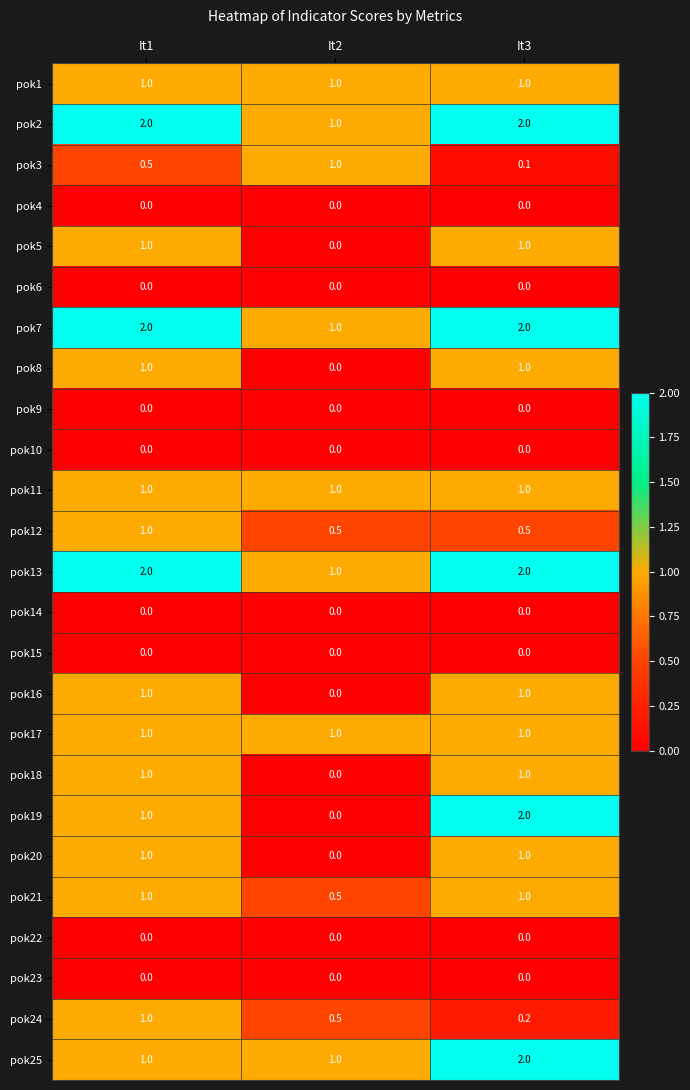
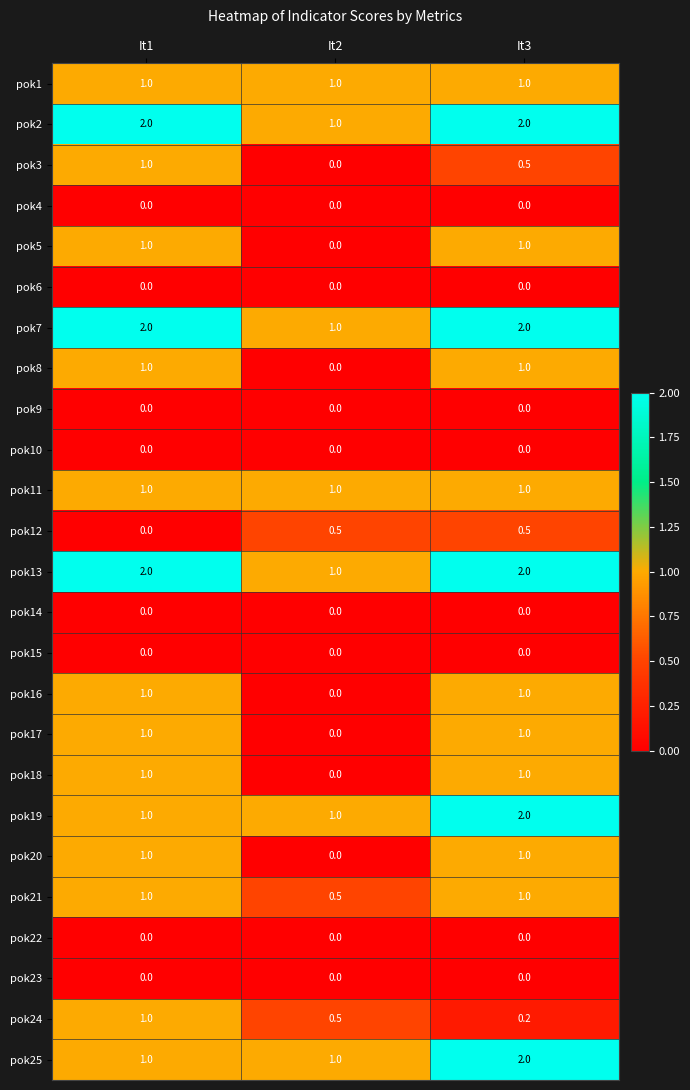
pok3, It1: 0.5 -> 1.0
pok3, It2: 1.0 -> 0.0
pok3, It3: 0.1 -> 0.5
pok12, It1: 1.0 -> 0.0
pok17, It2: 1.0 -> 0.0
pok19, It2: 0.0 -> 1.0
